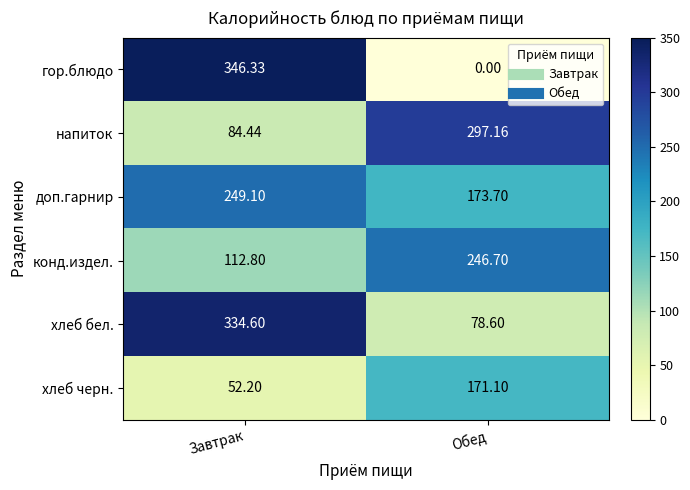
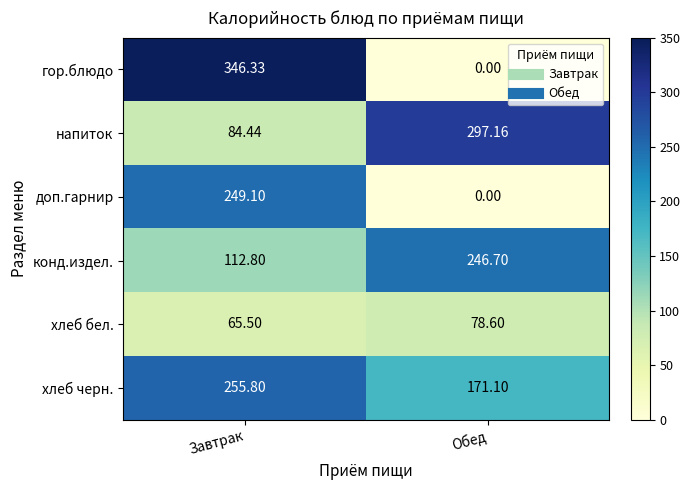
доп.гарнир, Обед: 173.70 -> 0.00
хлеб бел., Завтрак: 334.60 -> 65.50
хлеб черн., Завтрак: 52.20 -> 255.80
